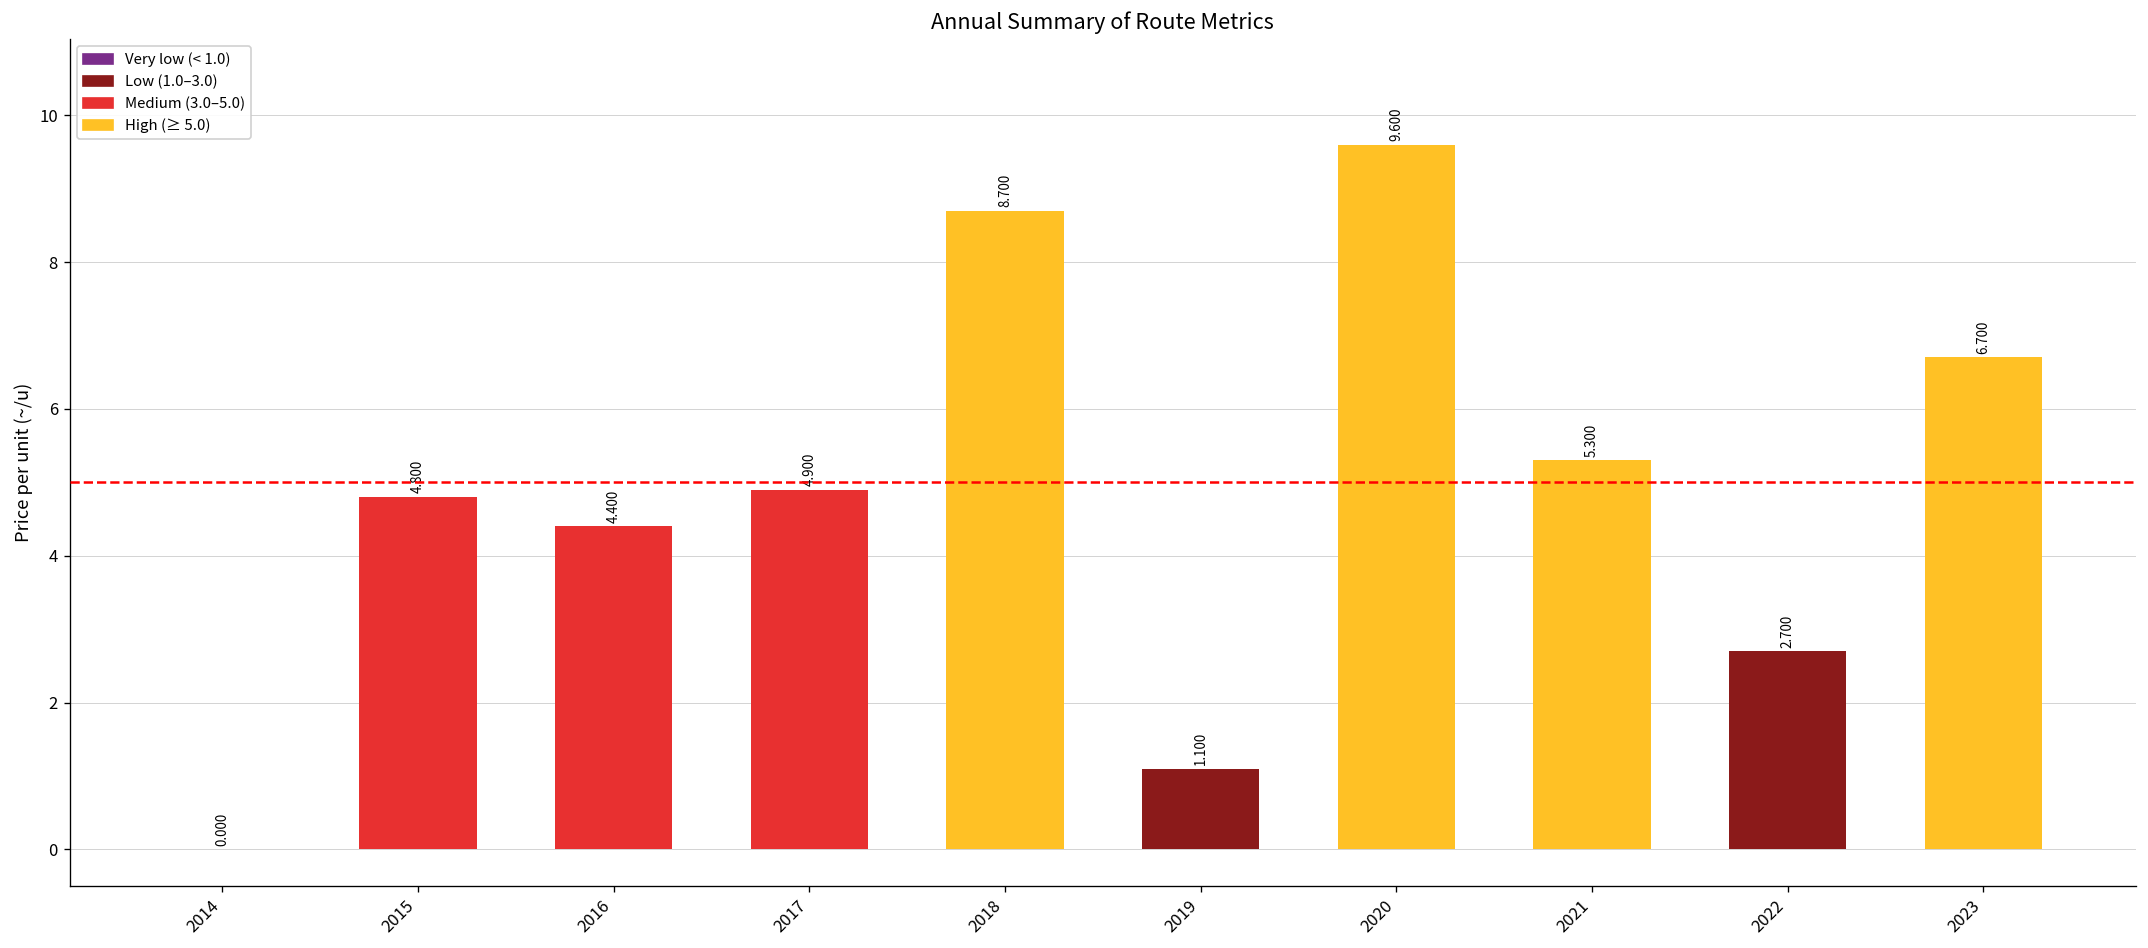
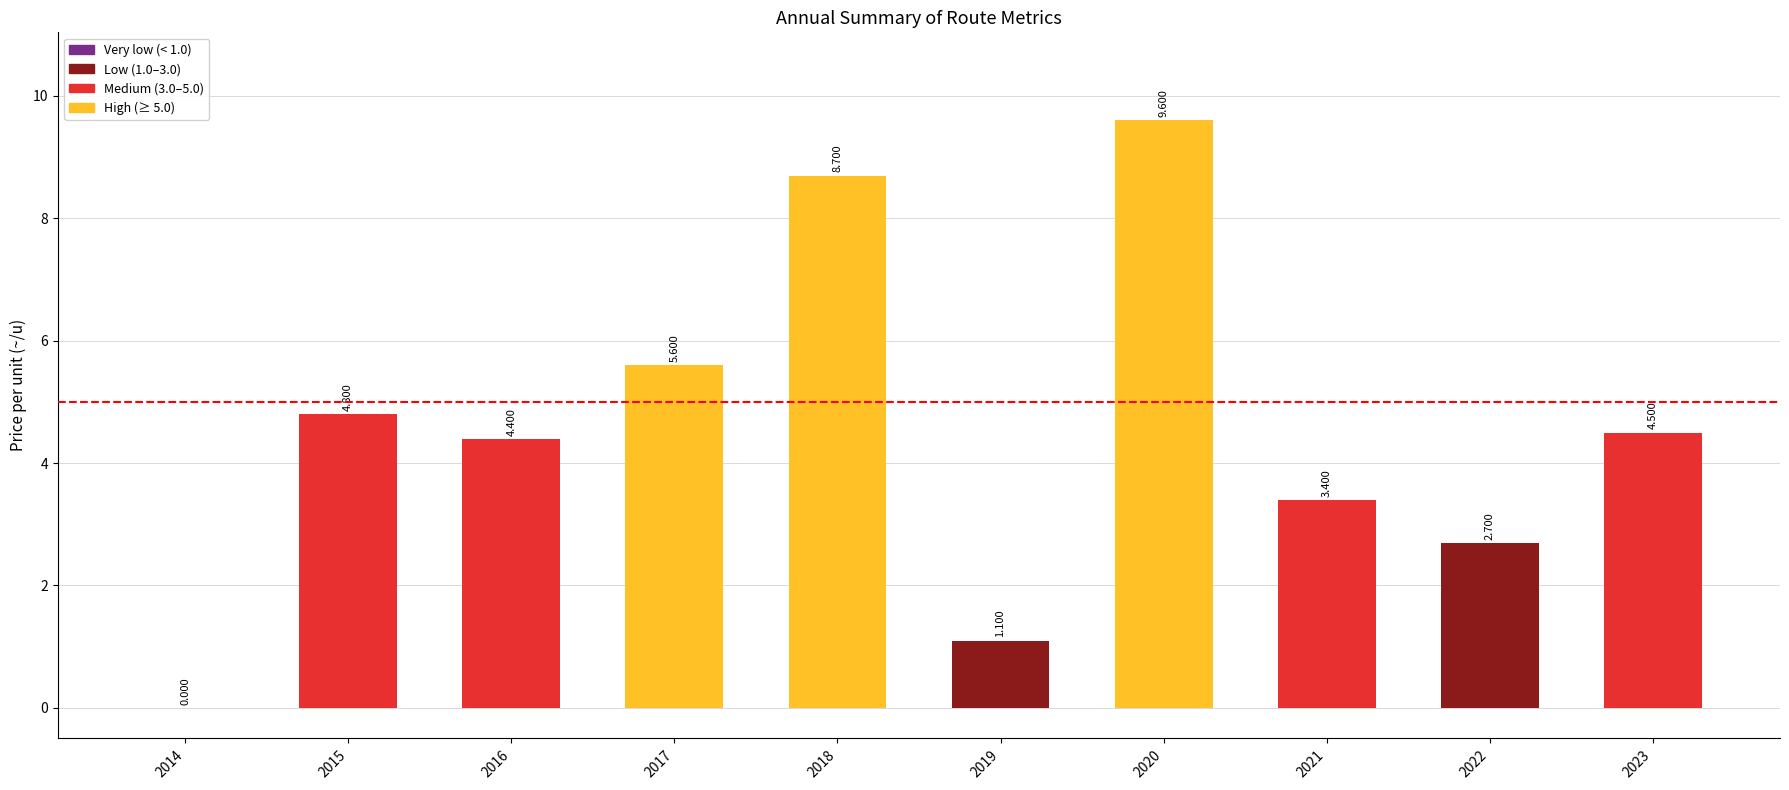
2017: 4.900 -> 5.600
2021: 5.300 -> 3.400
2023: 6.700 -> 4.500
